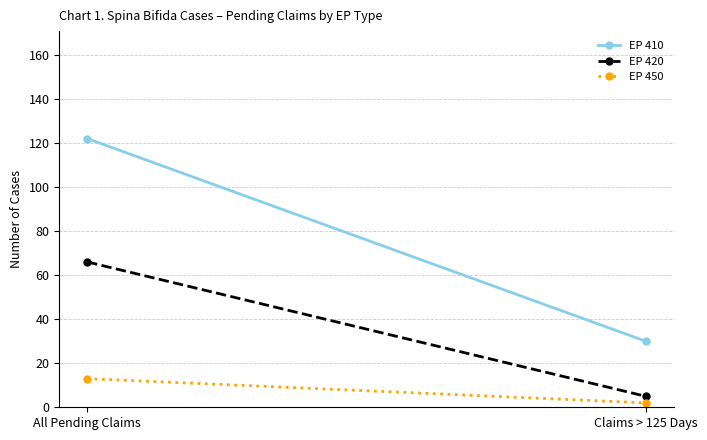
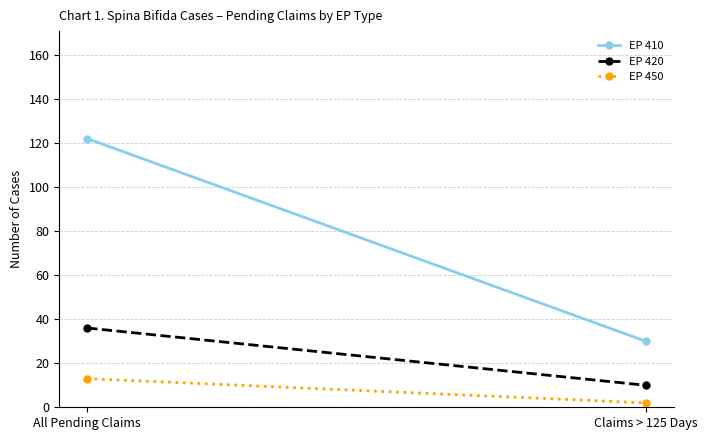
EP 420, All Pending Claims: 66 -> 36
EP 420, Claims > 125 Days: 5 -> 10
